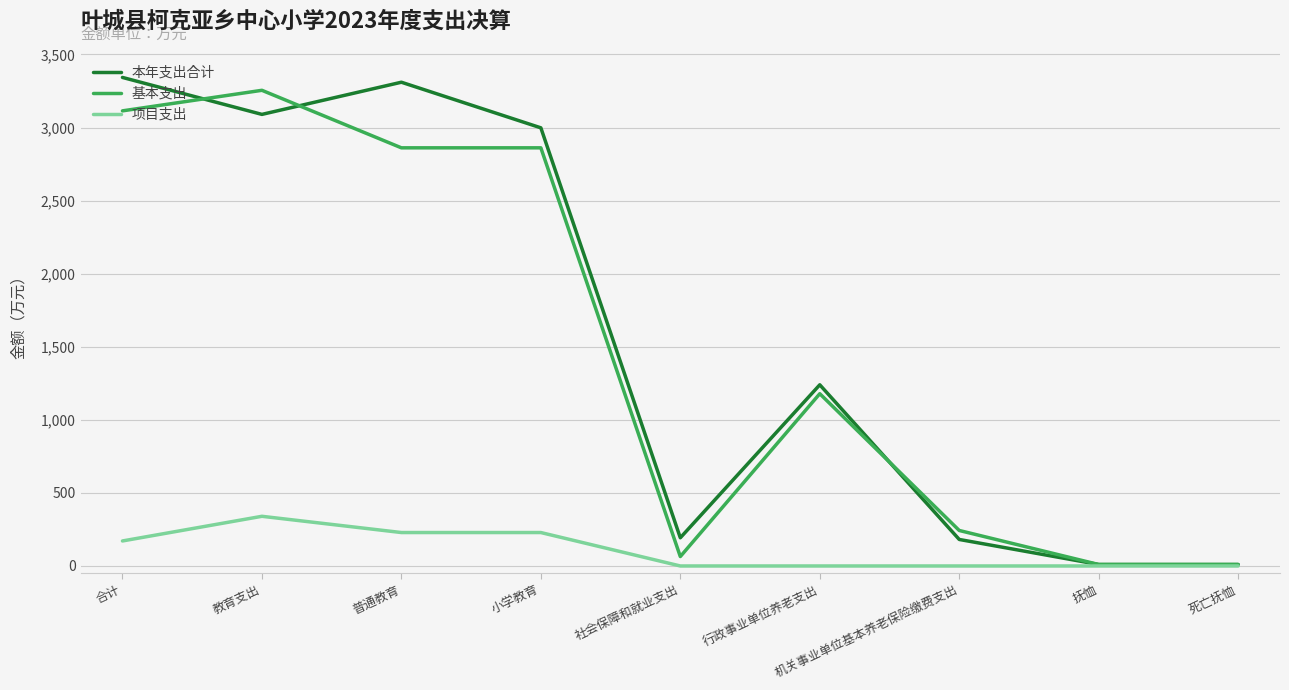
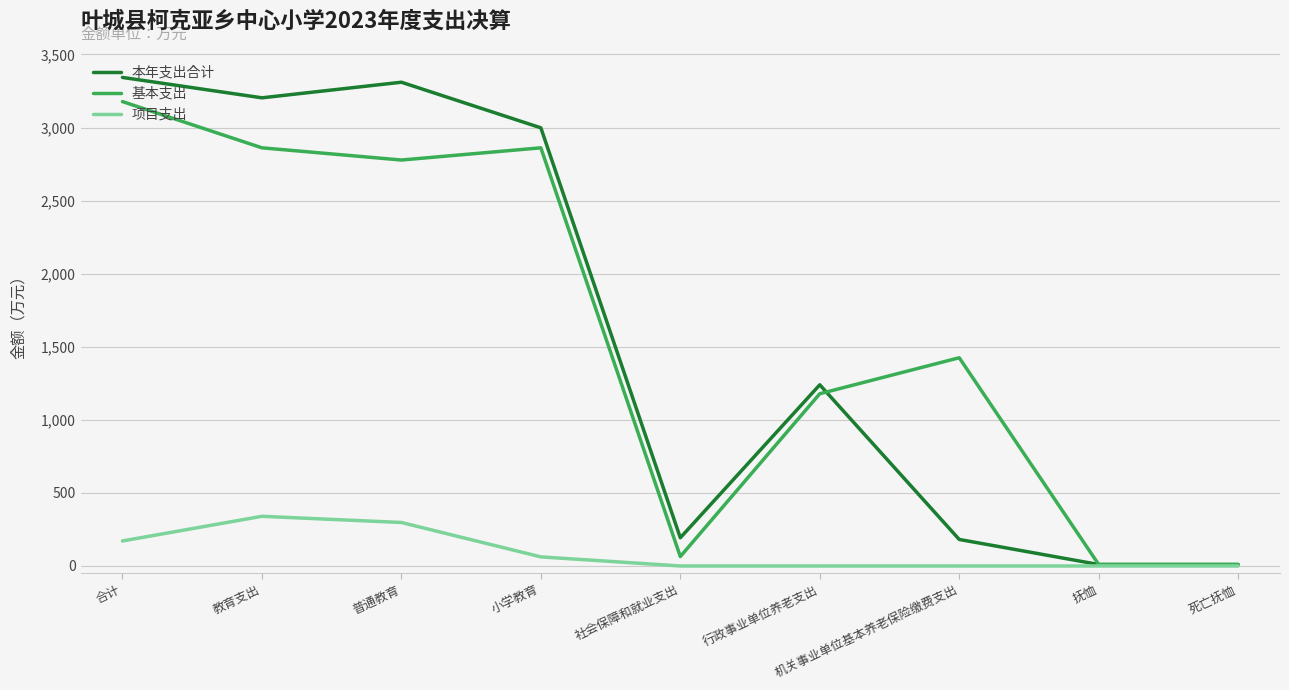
基本支出, 合计: 3,110 -> 3,180
本年支出合计, 教育支出: 3,090 -> 3,200
基本支出, 教育支出: 3,250 -> 2,860
基本支出, 普通教育: 2,860 -> 2,780
项目支出, 普通教育: 230 -> 300
项目支出, 小学教育: 230 -> 60
基本支出, 机关事业单位基本养老保险缴费支出: 240 -> 1,420
